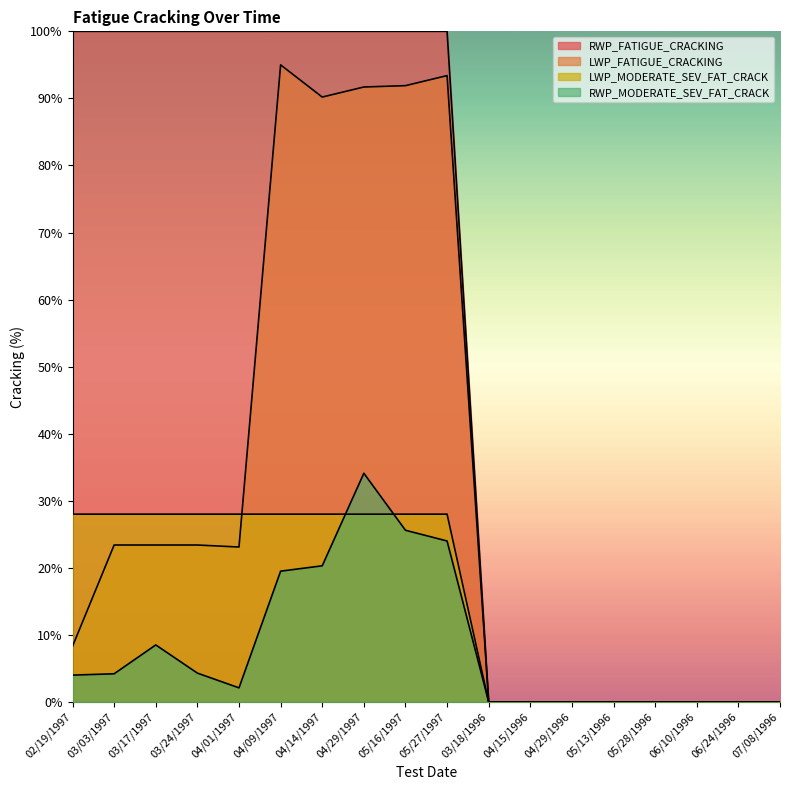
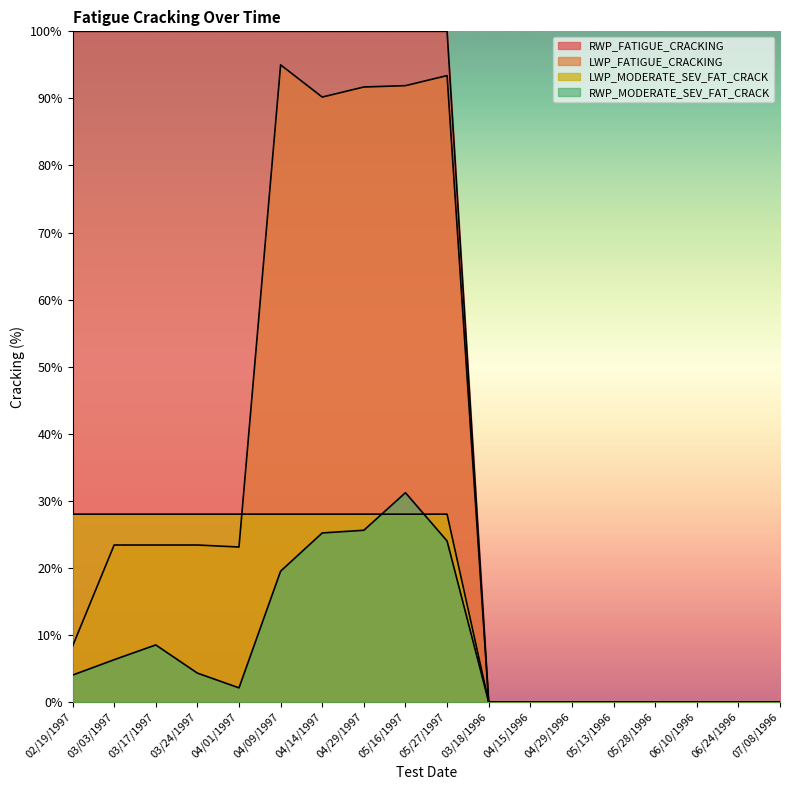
RWP_MODERATE_SEV_FAT_CRACK, 03/03/1997: 4% -> 6%
RWP_MODERATE_SEV_FAT_CRACK, 04/14/1997: 20% -> 25%
RWP_MODERATE_SEV_FAT_CRACK, 04/29/1997: 34% -> 26%
RWP_MODERATE_SEV_FAT_CRACK, 05/16/1997: 26% -> 31%
